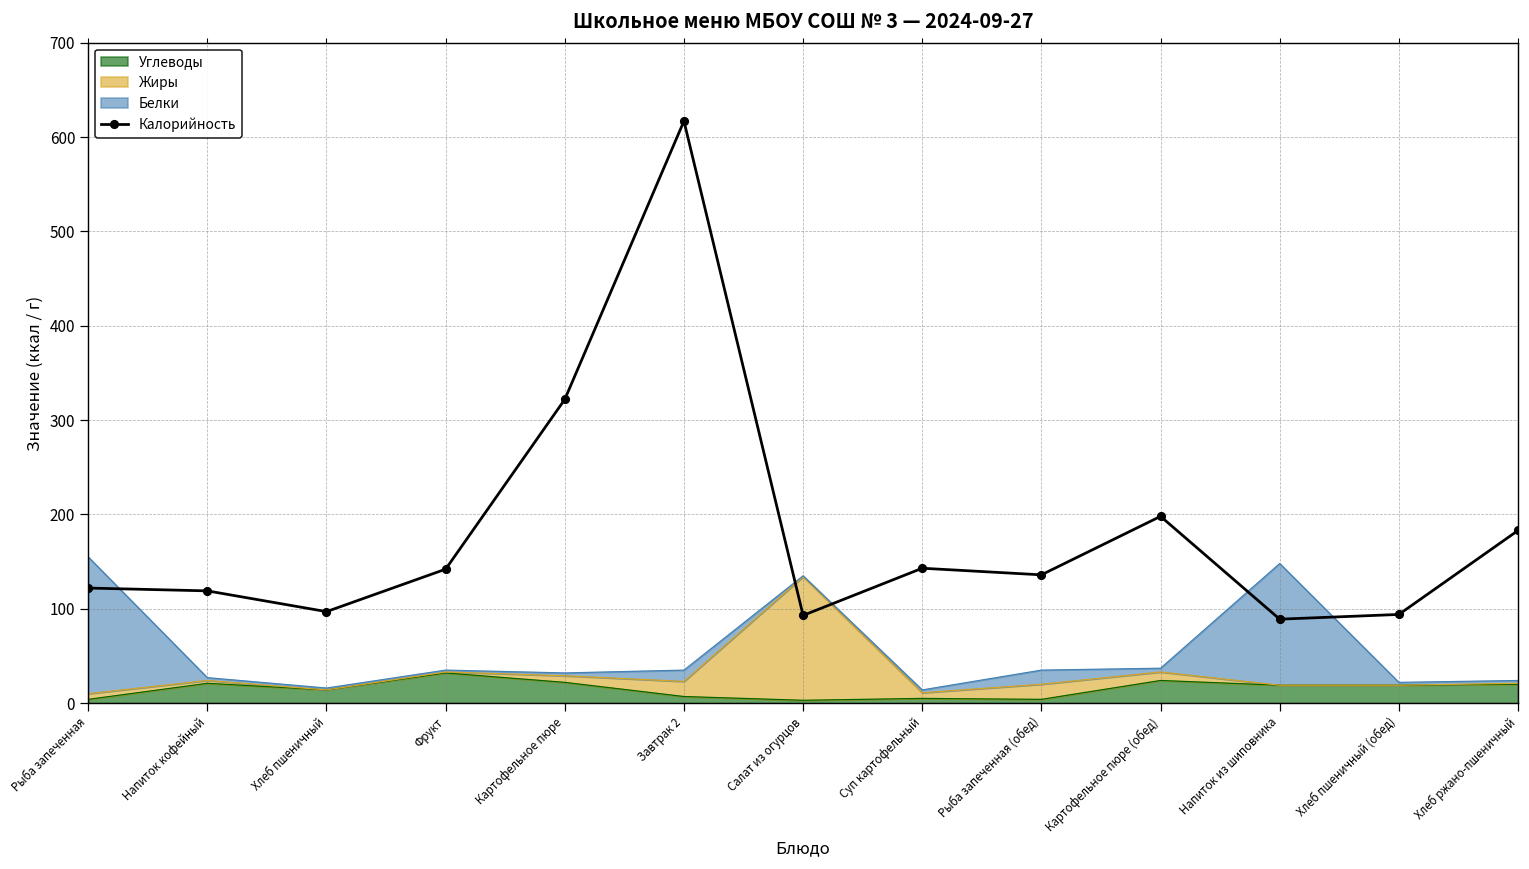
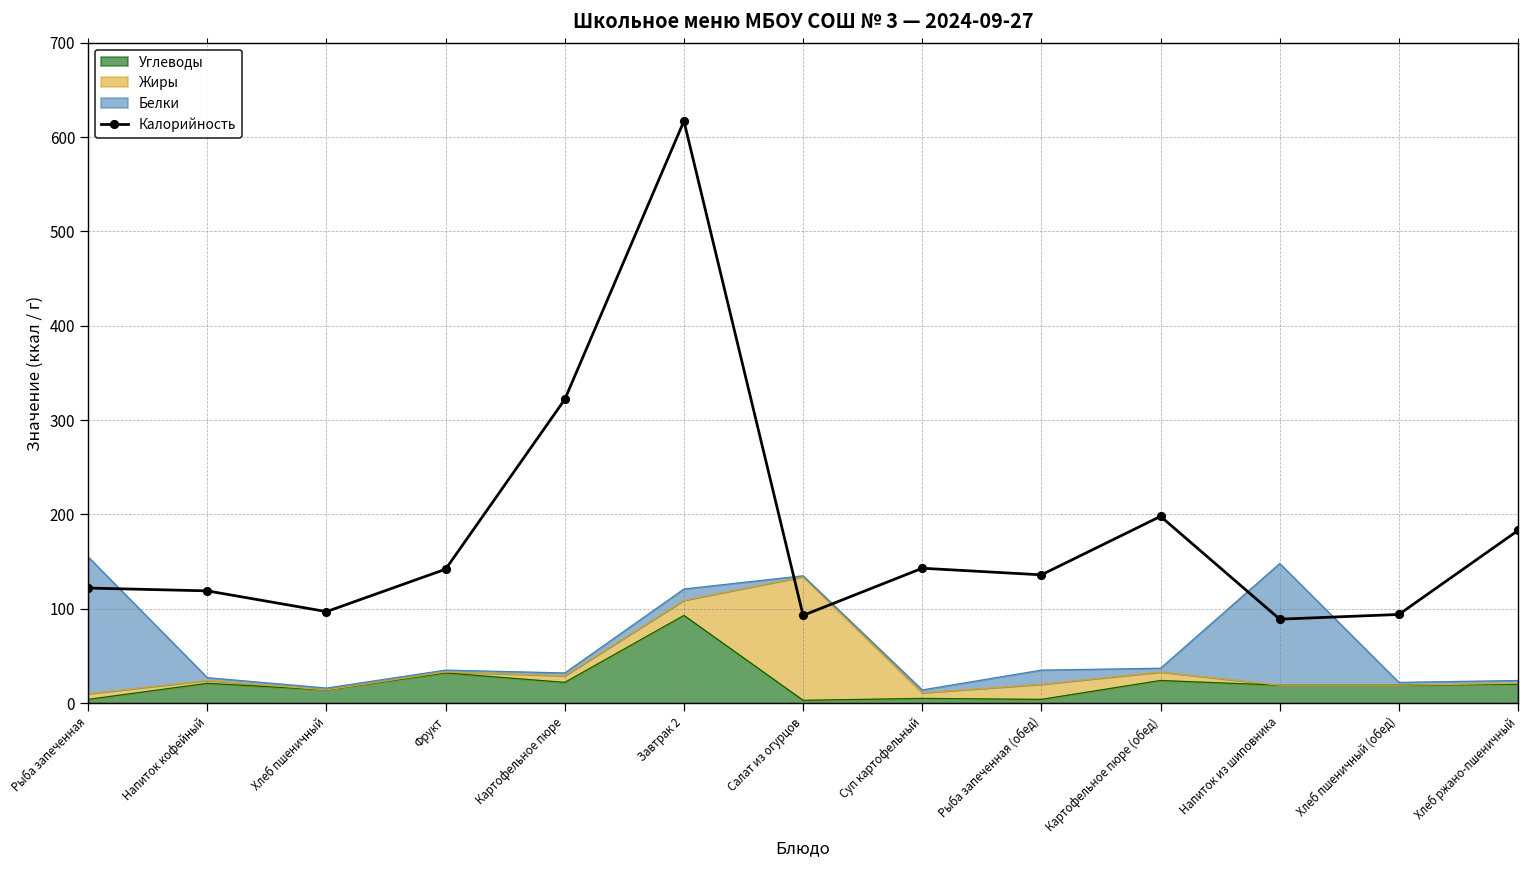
Углеводы, Завтрак 2: 10 -> 90
